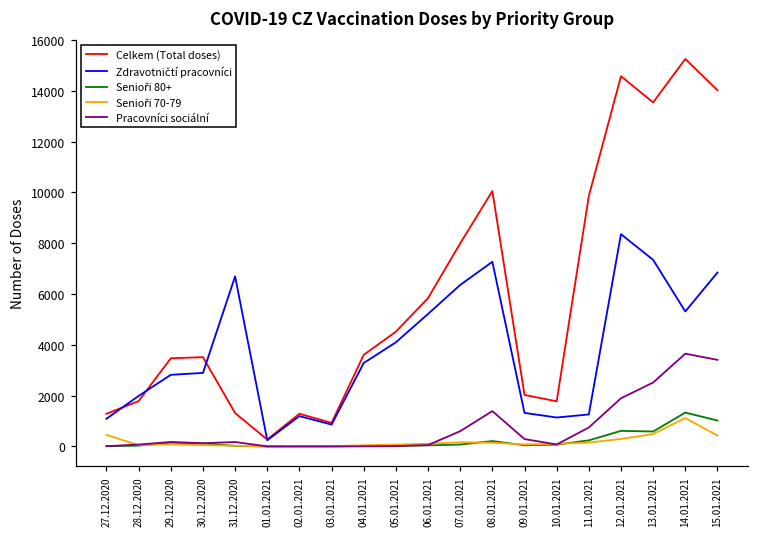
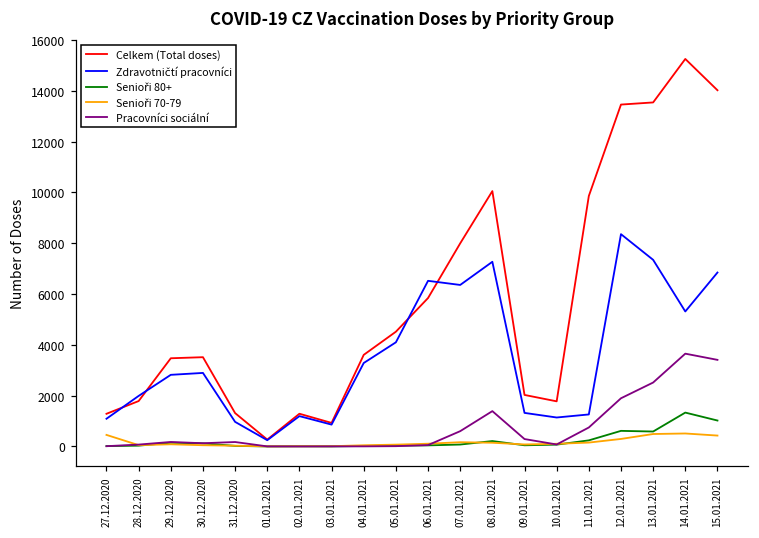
Zdravotničtí pracovníci, 31.12.2020: 6700 -> 1000
Zdravotničtí pracovníci, 06.01.2021: 5200 -> 6500
Celkem (Total doses), 12.01.2021: 14600 -> 13500
Senioři 70-79, 14.01.2021: 1100 -> 500
